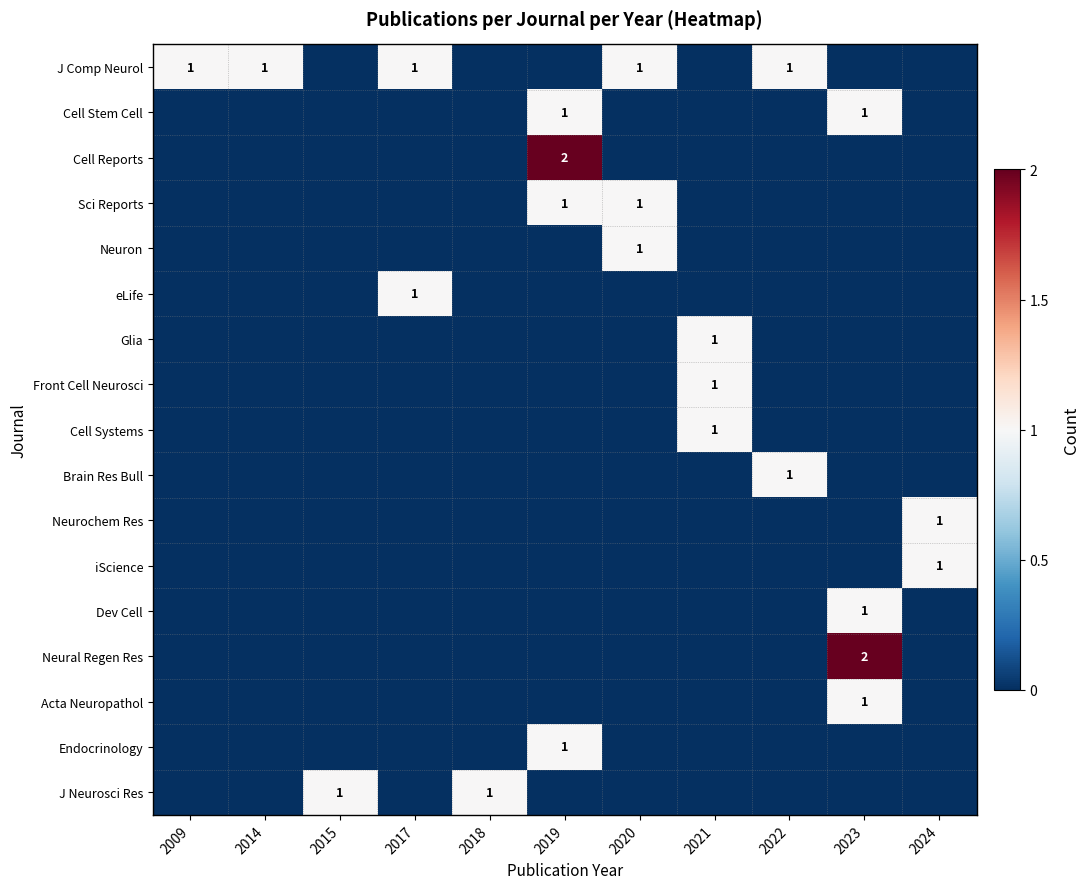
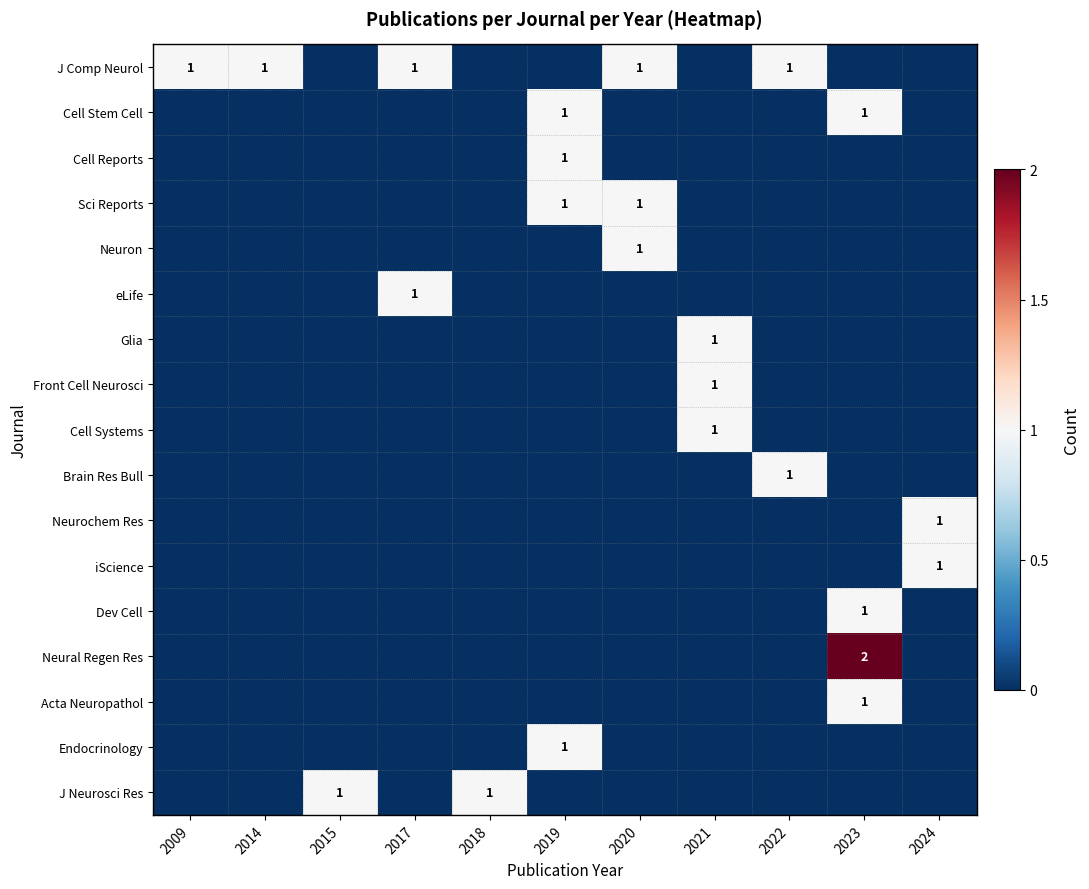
Cell Reports, 2019: 2 -> 1
